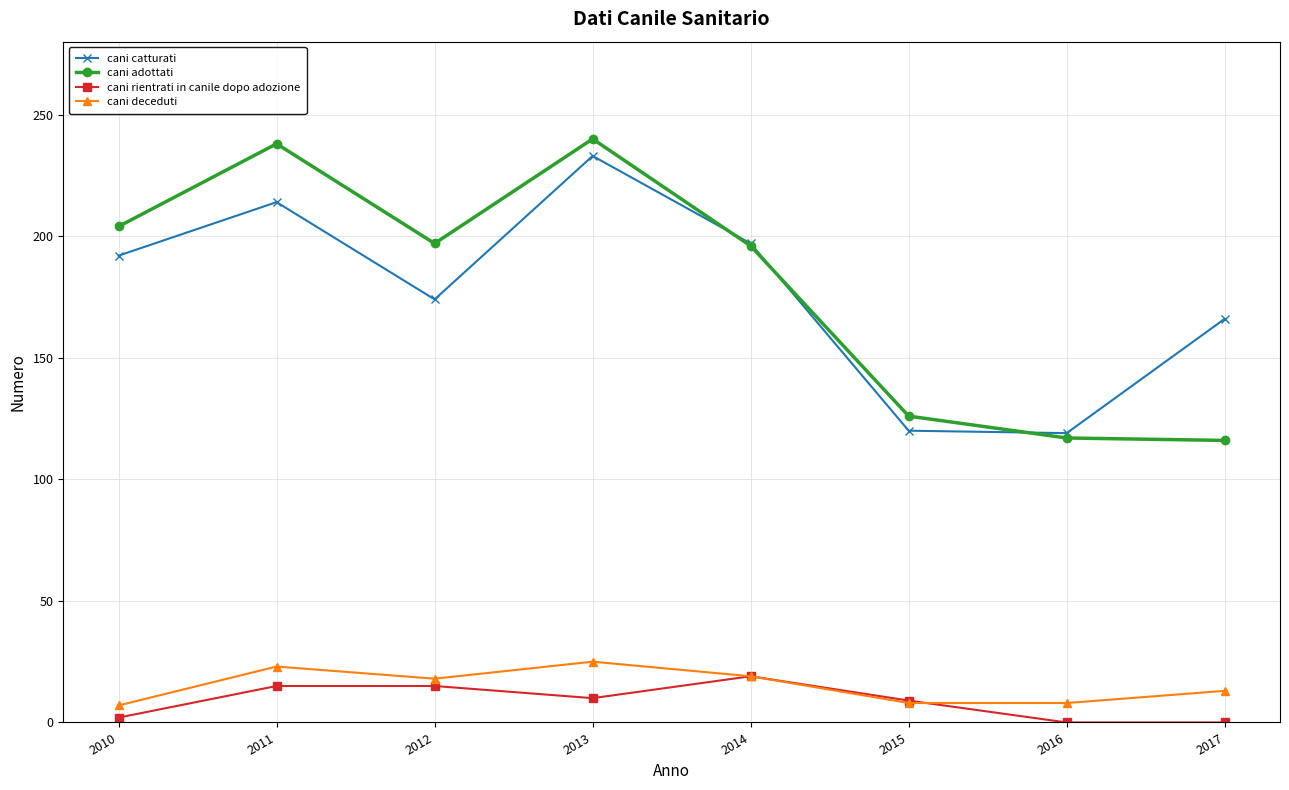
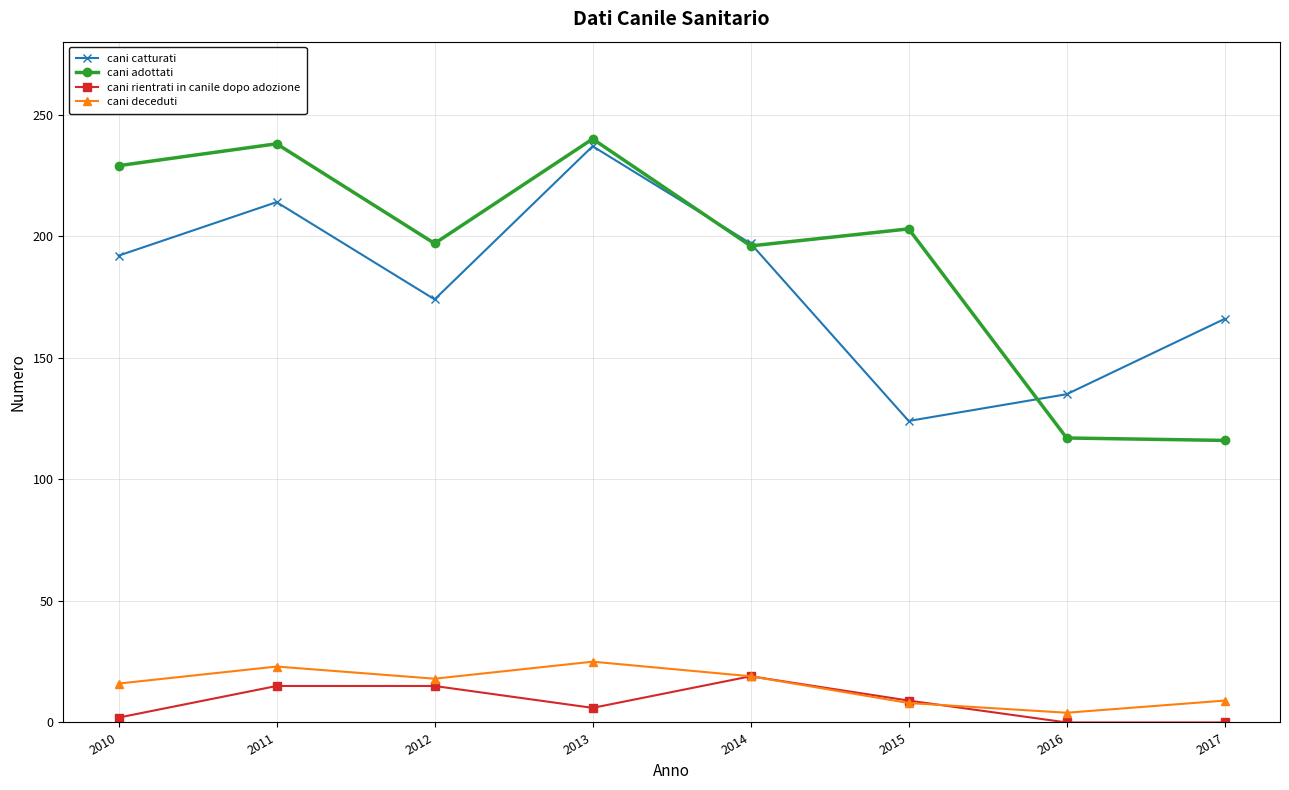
cani adottati, 2010: 204 -> 229
cani deceduti, 2010: 7 -> 16
cani catturati, 2013: 233 -> 237
cani rientrati in canile dopo adozione, 2013: 10 -> 6
cani catturati, 2015: 120 -> 124
cani adottati, 2015: 126 -> 203
cani catturati, 2016: 119 -> 135
cani deceduti, 2016: 8 -> 4
cani deceduti, 2017: 13 -> 9
